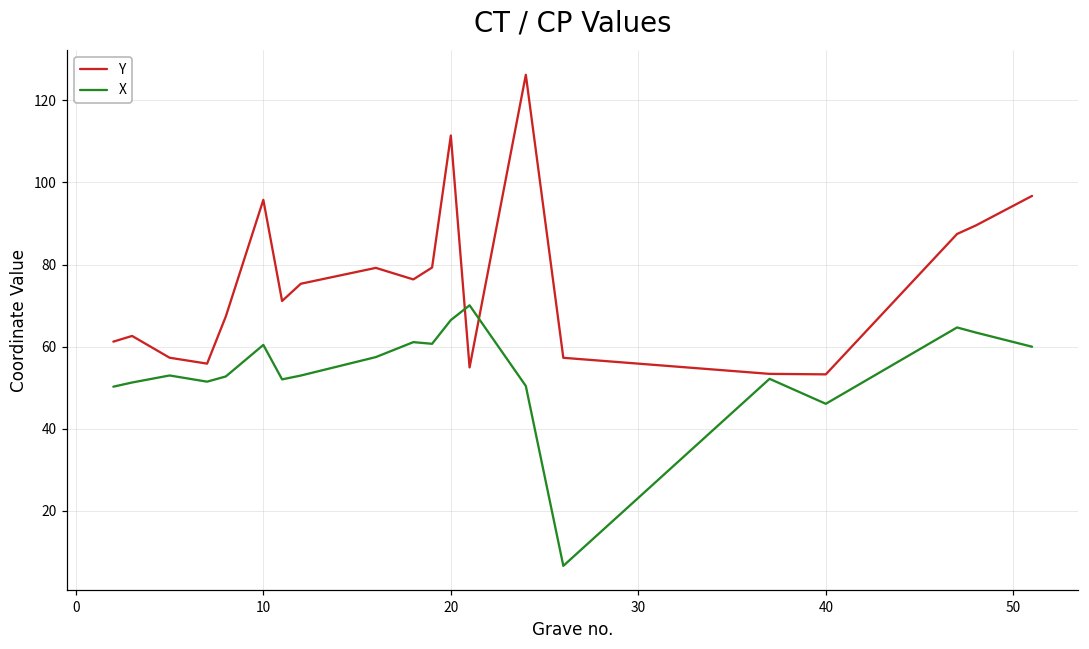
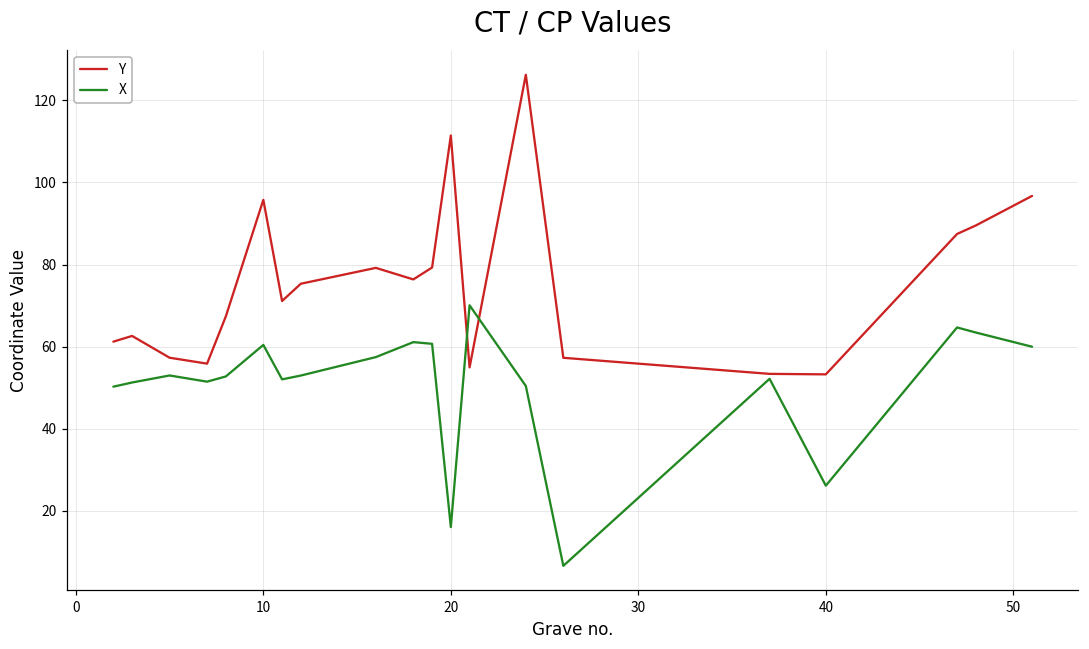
X, 20: 66 -> 16
X, 40: 46 -> 26
